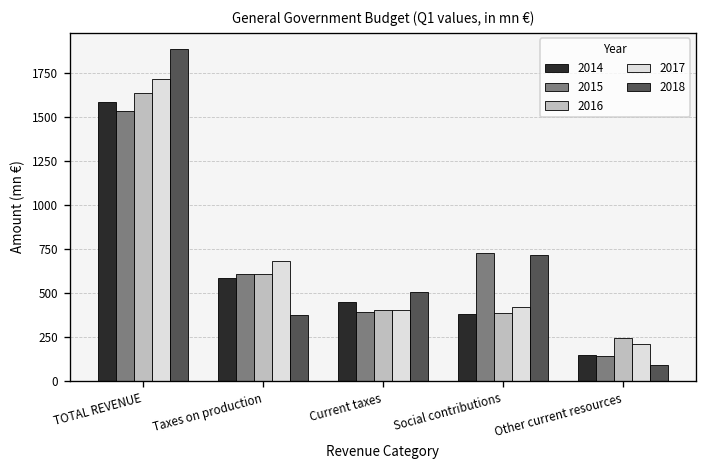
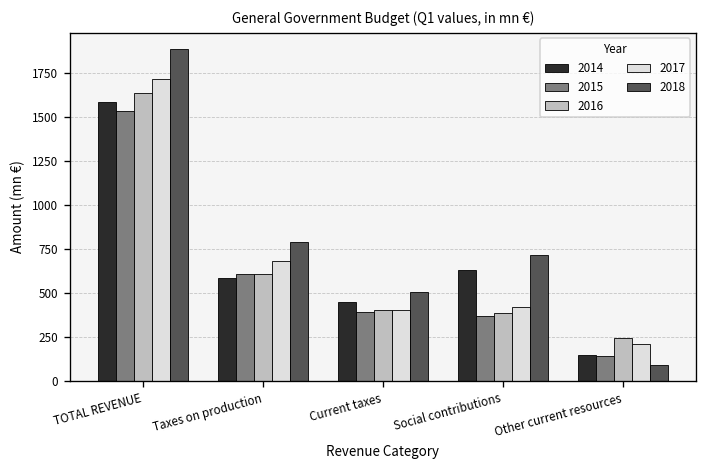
2018, Taxes on production: 370 -> 790
2014, Social contributions: 380 -> 630
2015, Social contributions: 730 -> 370
